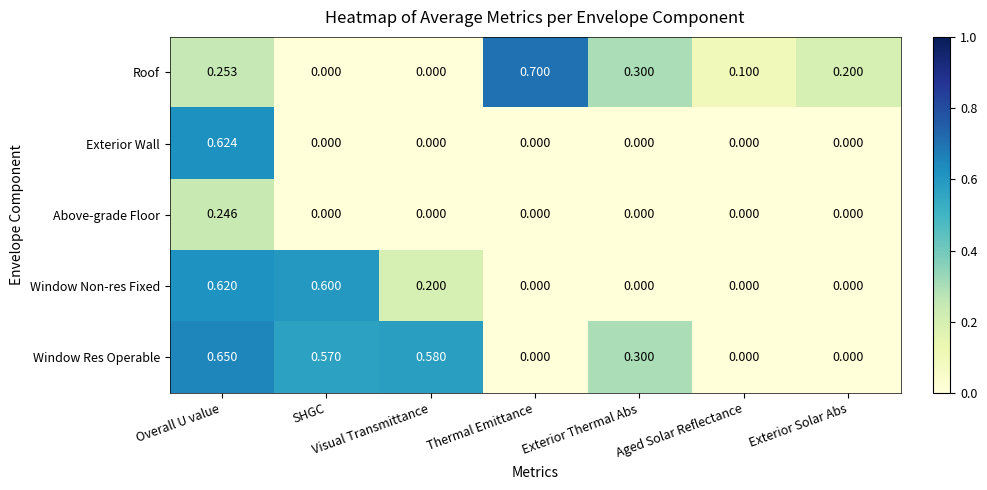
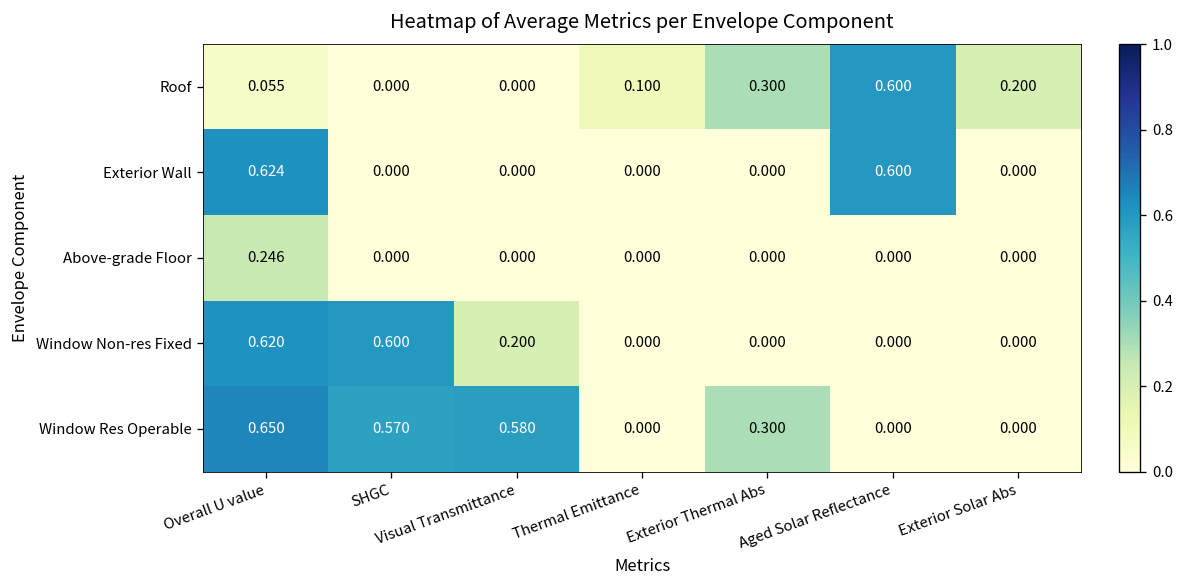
Roof, Overall U value: 0.253 -> 0.055
Roof, Thermal Emittance: 0.700 -> 0.100
Roof, Aged Solar Reflectance: 0.100 -> 0.600
Exterior Wall, Aged Solar Reflectance: 0.000 -> 0.600
